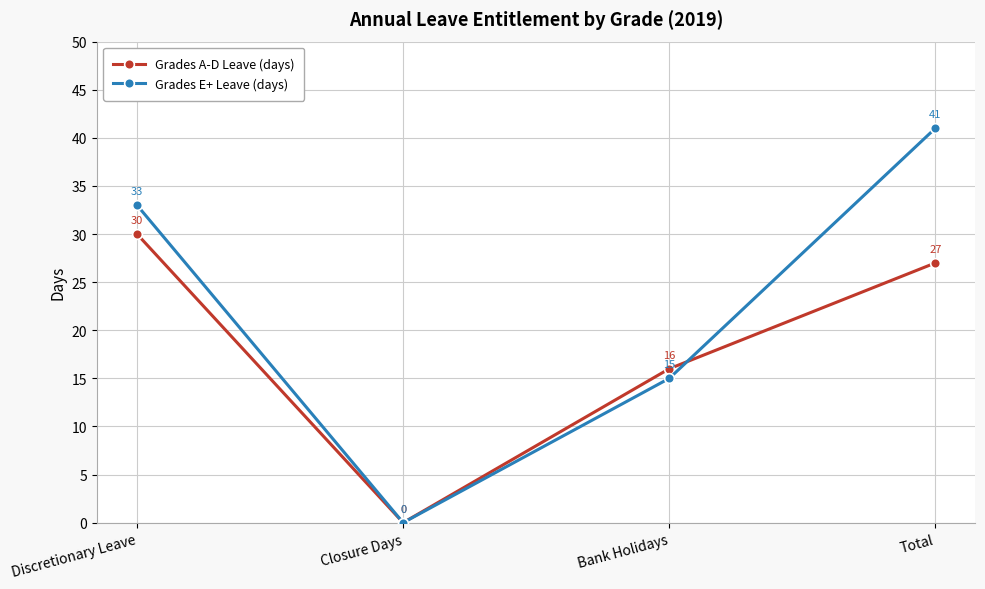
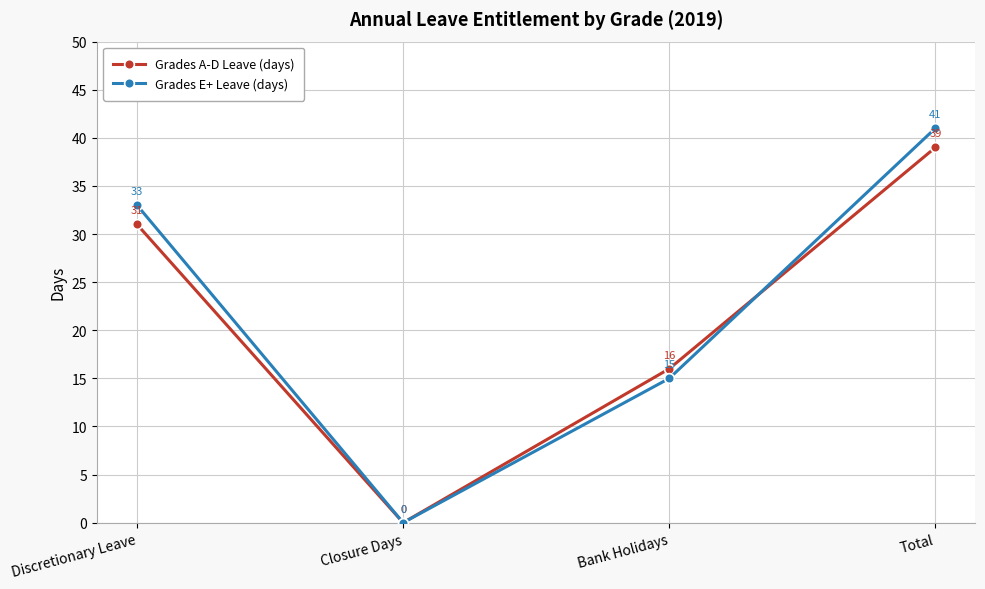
Grades A-D Leave (days), Discretionary Leave: 30 -> 31
Grades A-D Leave (days), Total: 27 -> 39
